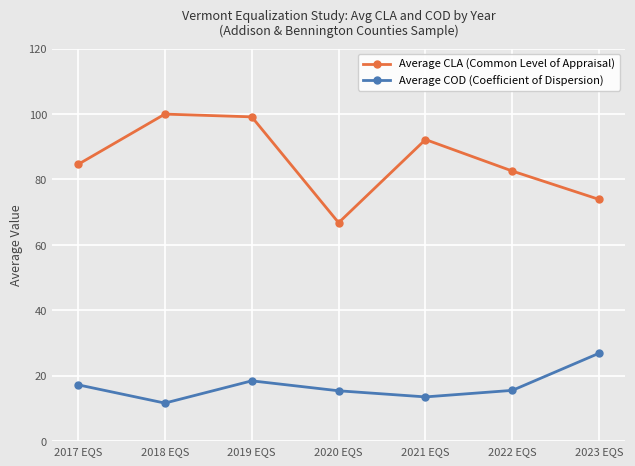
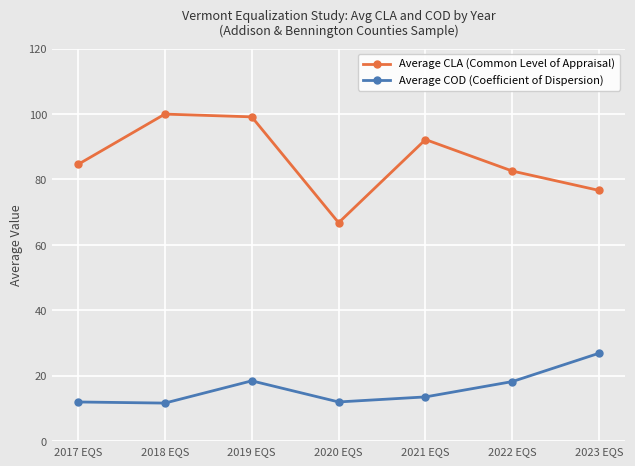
Average COD (Coefficient of Dispersion), 2017 EQS: 17 -> 12
Average COD (Coefficient of Dispersion), 2020 EQS: 15 -> 12
Average COD (Coefficient of Dispersion), 2022 EQS: 16 -> 18
Average CLA (Common Level of Appraisal), 2023 EQS: 74 -> 77
